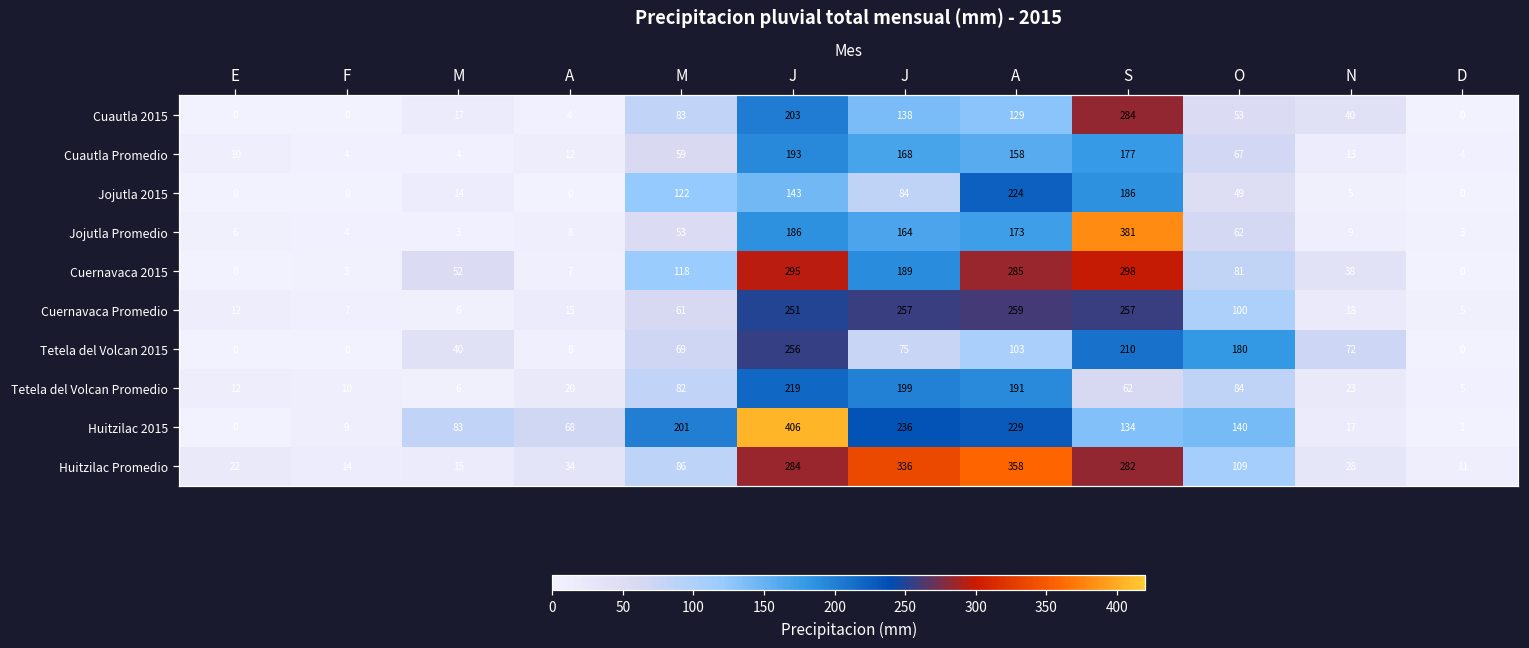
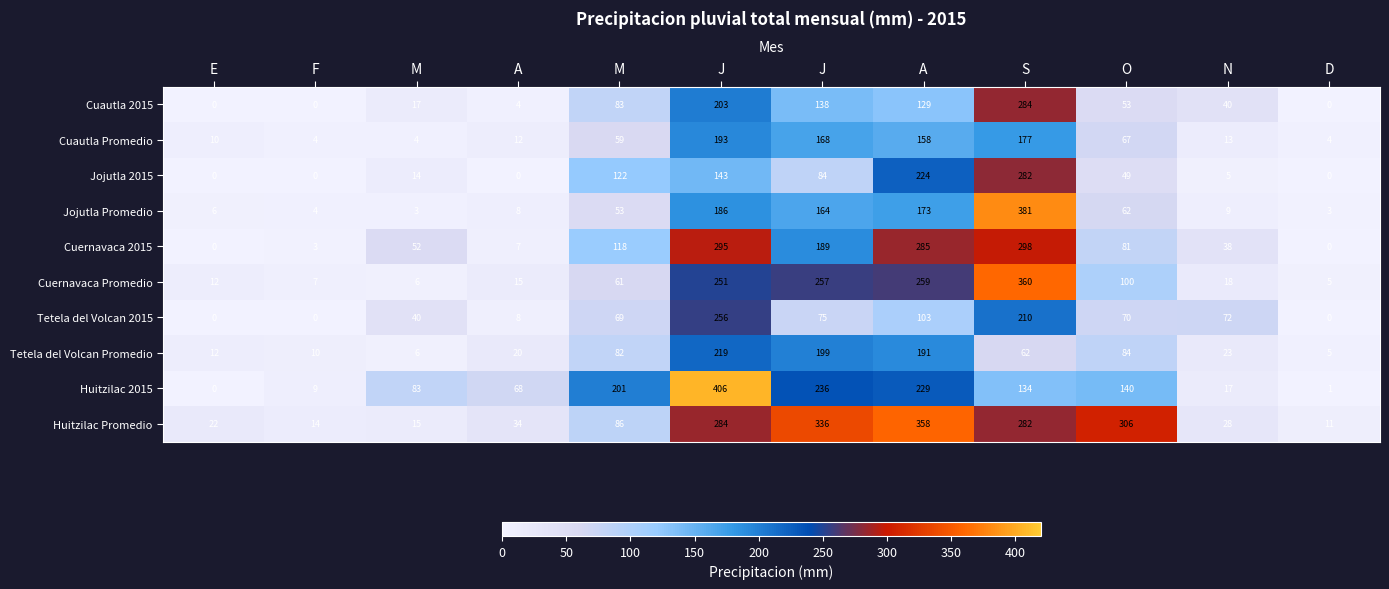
Jojutla 2015, S: 186 -> 282
Cuernavaca Promedio, S: 257 -> 360
Tetela del Volcan 2015, O: 180 -> 70
Huitzilac Promedio, O: 109 -> 306
